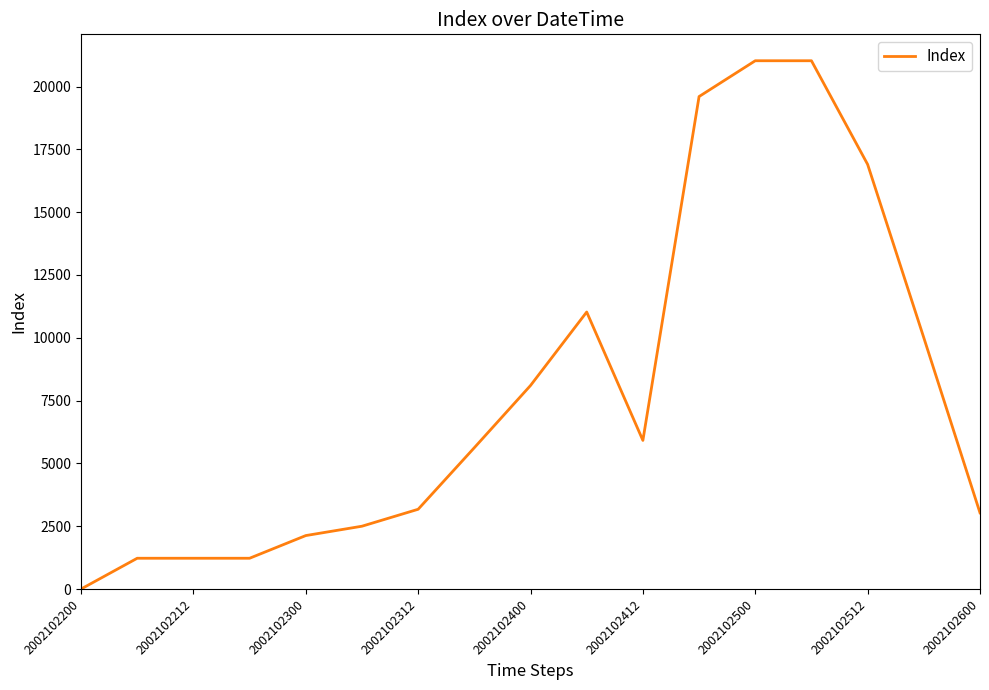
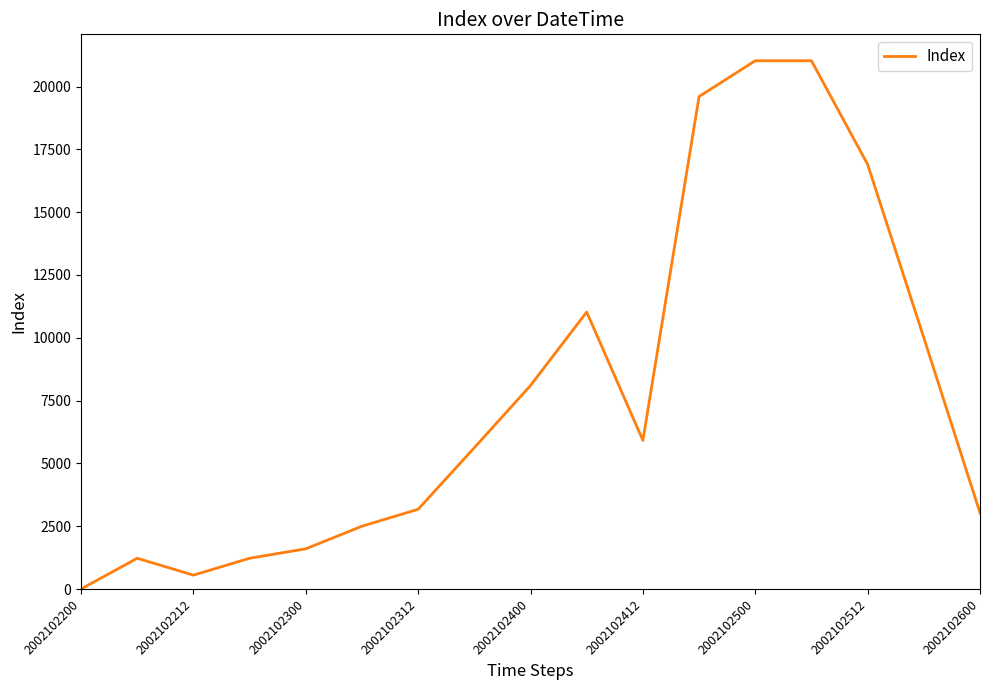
2002102212: 1200 -> 600
2002102300: 2100 -> 1600
